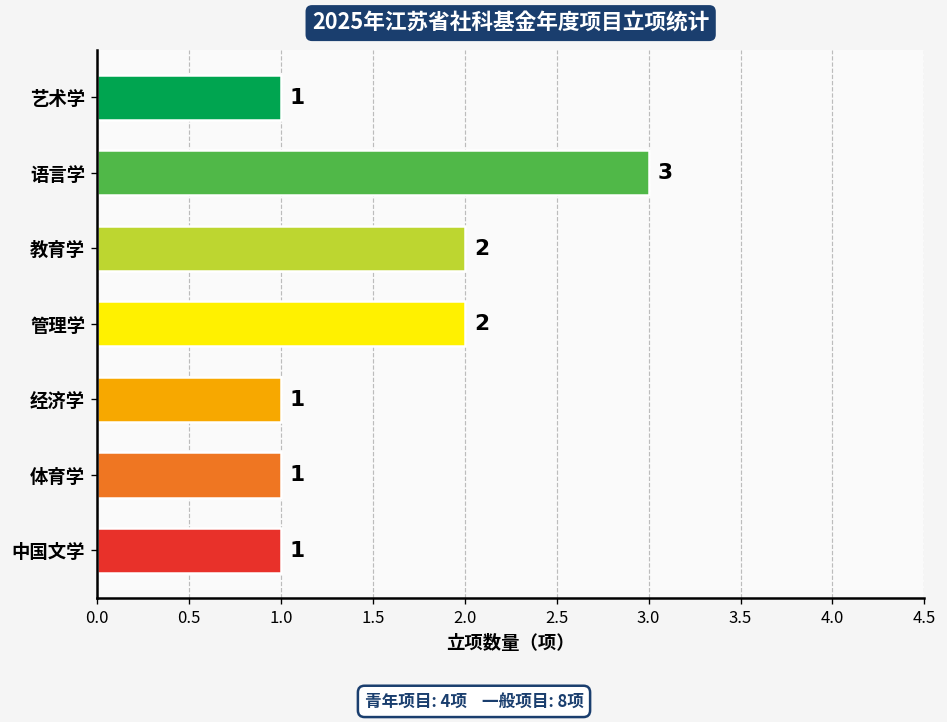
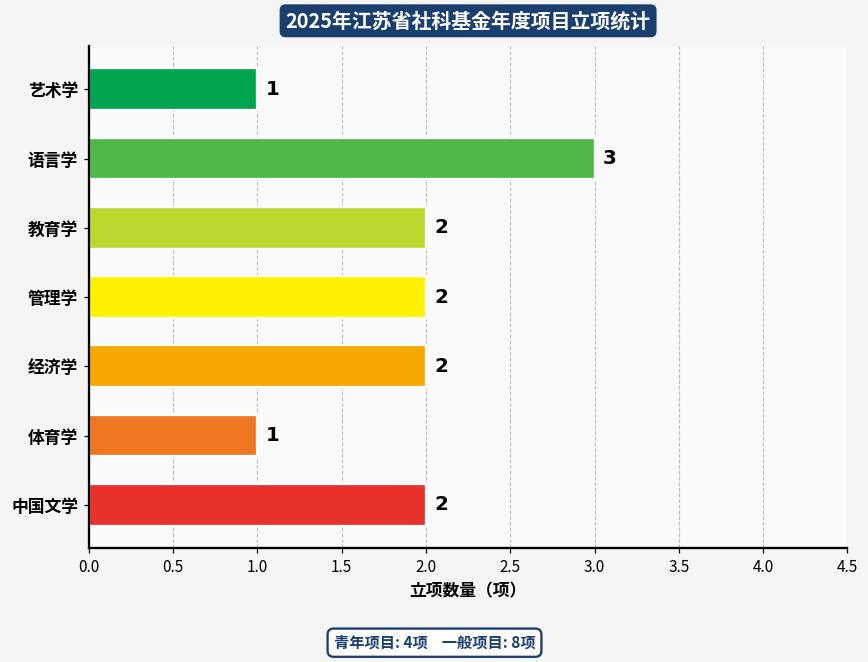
经济学: 1 -> 2
中国文学: 1 -> 2
